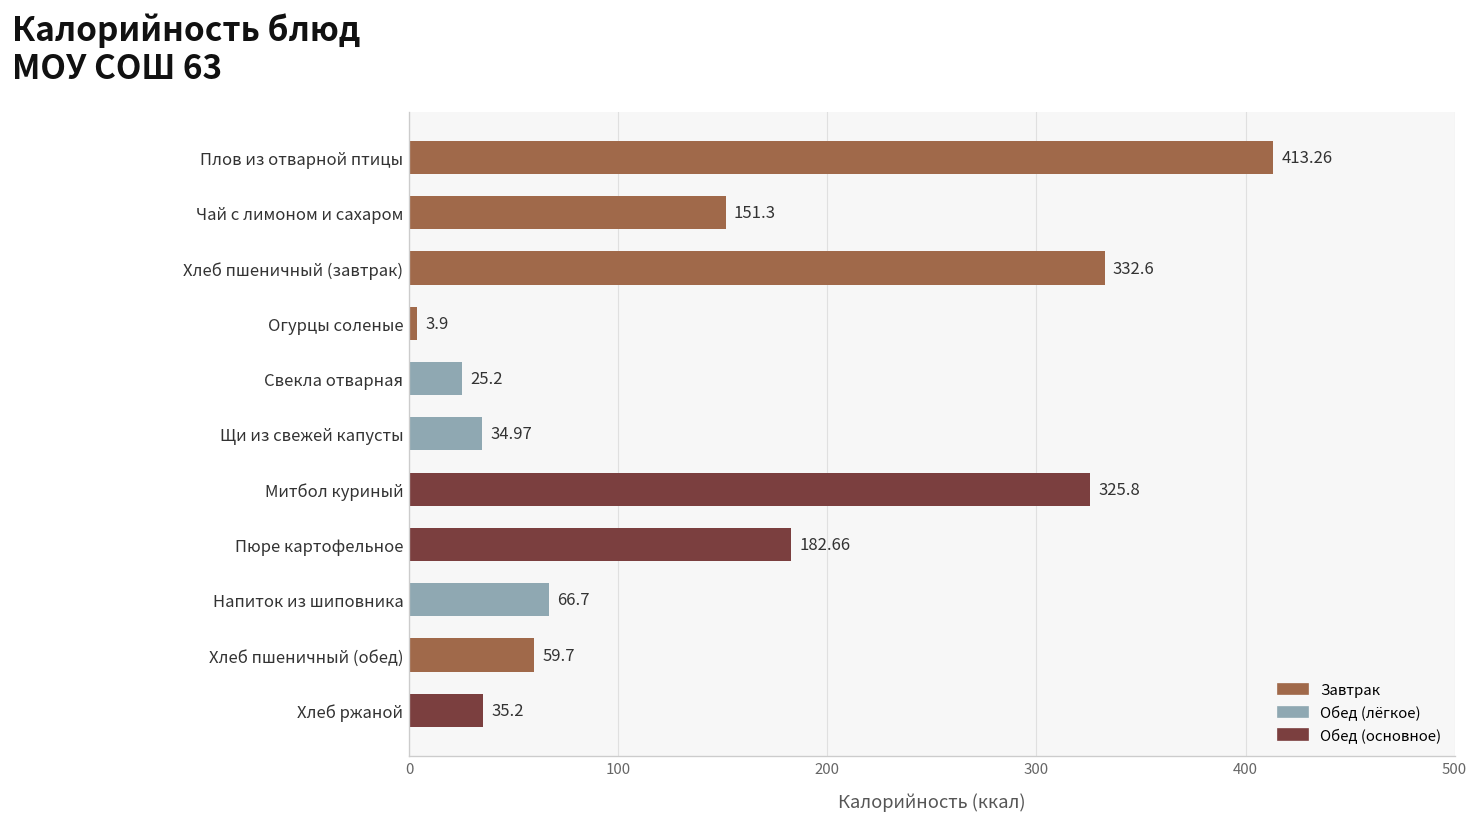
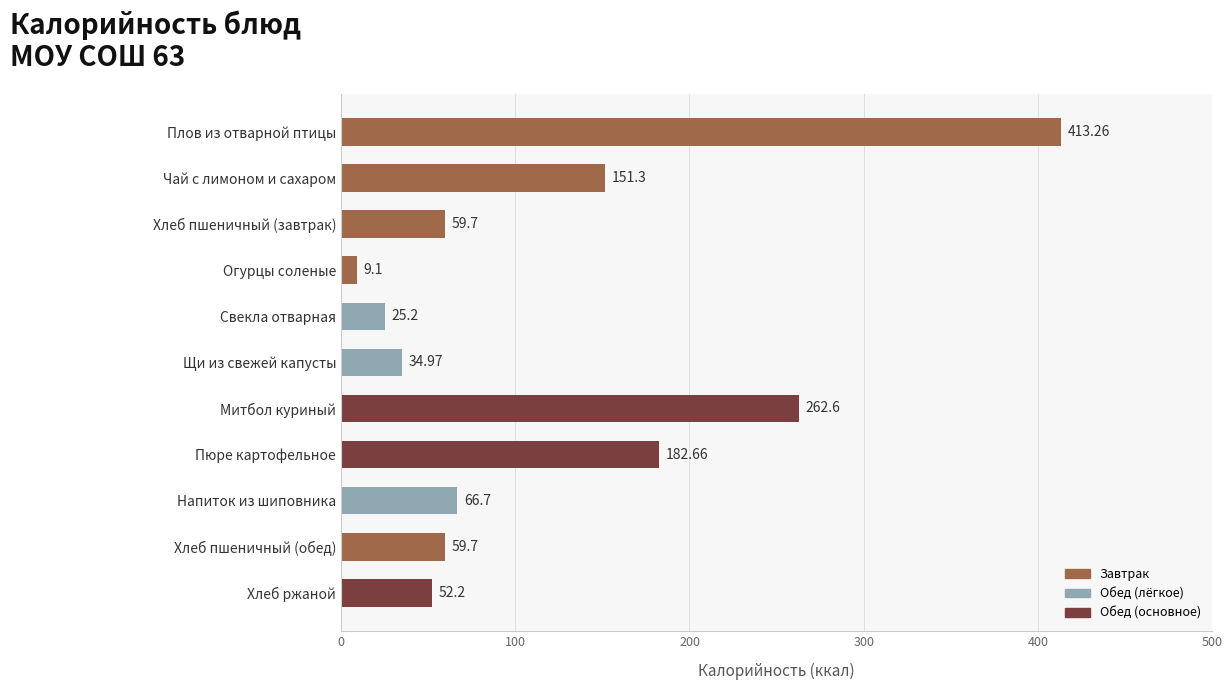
Хлеб пшеничный (завтрак): 332.6 -> 59.7
Огурцы соленые: 3.9 -> 9.1
Митбол куриный: 325.8 -> 262.6
Хлеб ржаной: 35.2 -> 52.2
